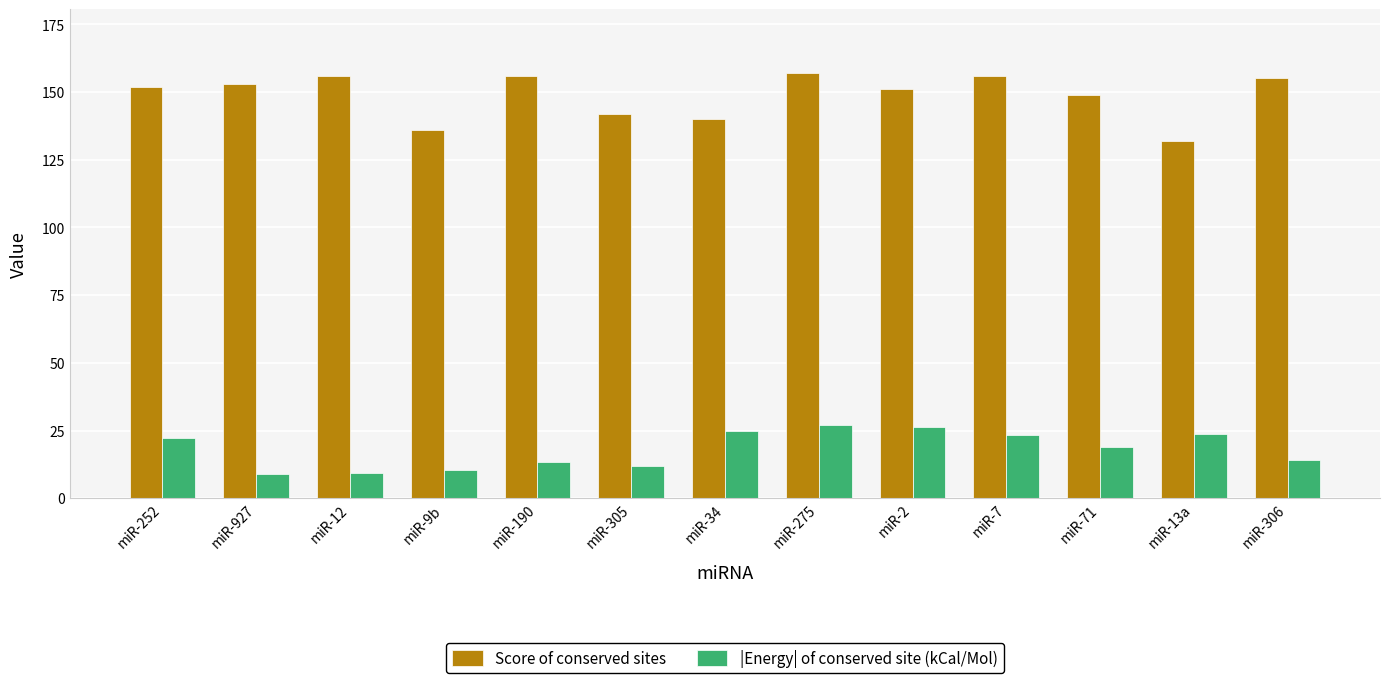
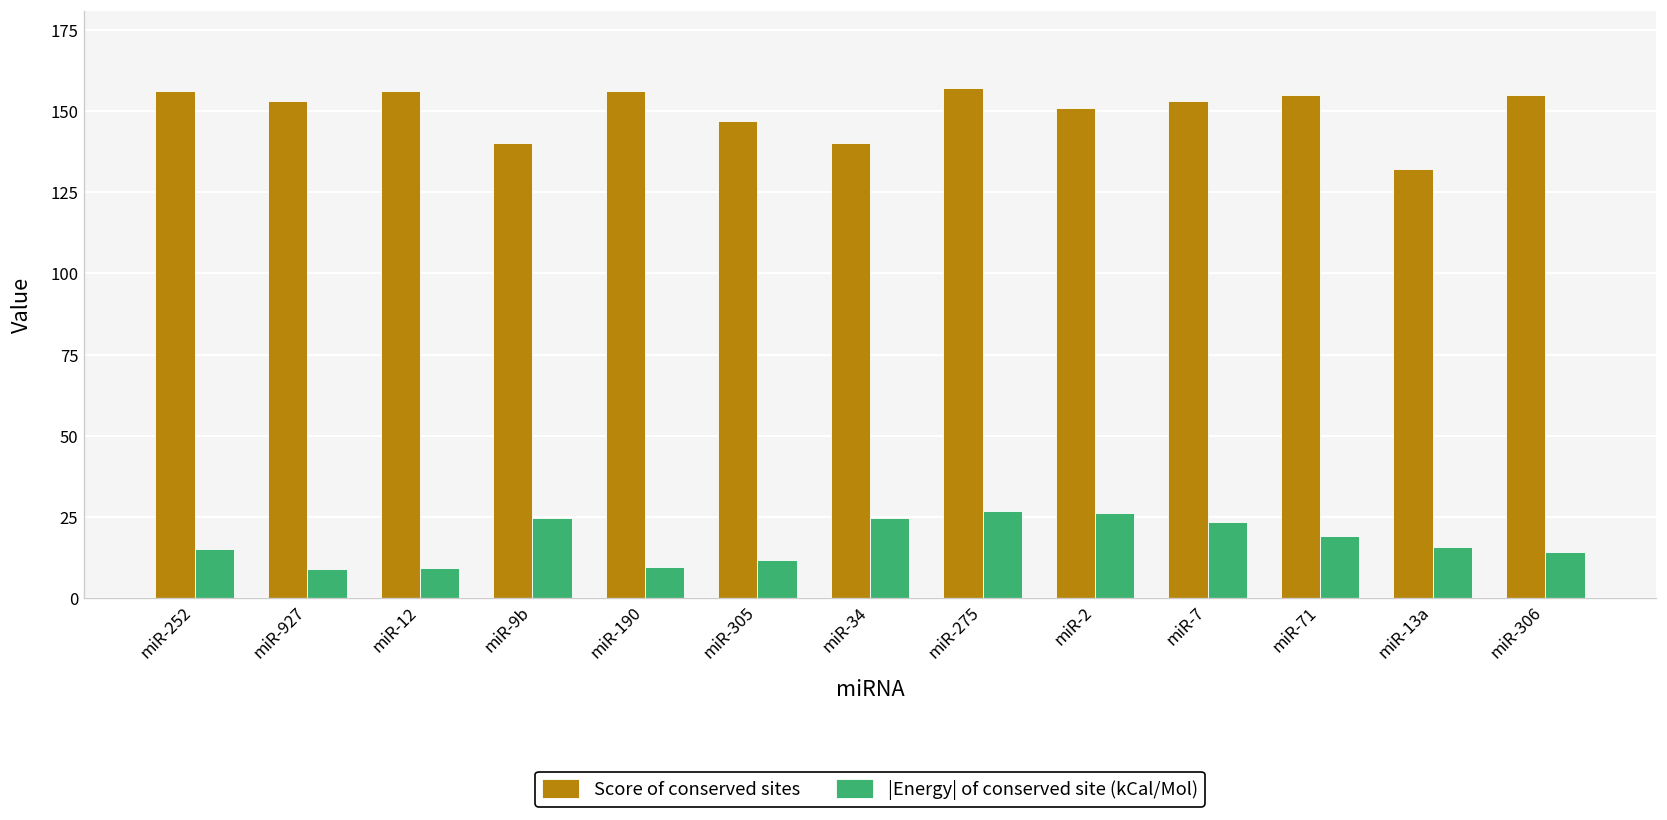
Score of conserved sites, miR-252: 152 -> 156
|Energy| of conserved site (kCal/Mol), miR-252: 22 -> 15
Score of conserved sites, miR-9b: 136 -> 140
|Energy| of conserved site (kCal/Mol), miR-9b: 10 -> 25
|Energy| of conserved site (kCal/Mol), miR-190: 13 -> 10
Score of conserved sites, miR-305: 142 -> 147
Score of conserved sites, miR-7: 156 -> 153
Score of conserved sites, miR-71: 149 -> 155
|Energy| of conserved site (kCal/Mol), miR-13a: 24 -> 16
